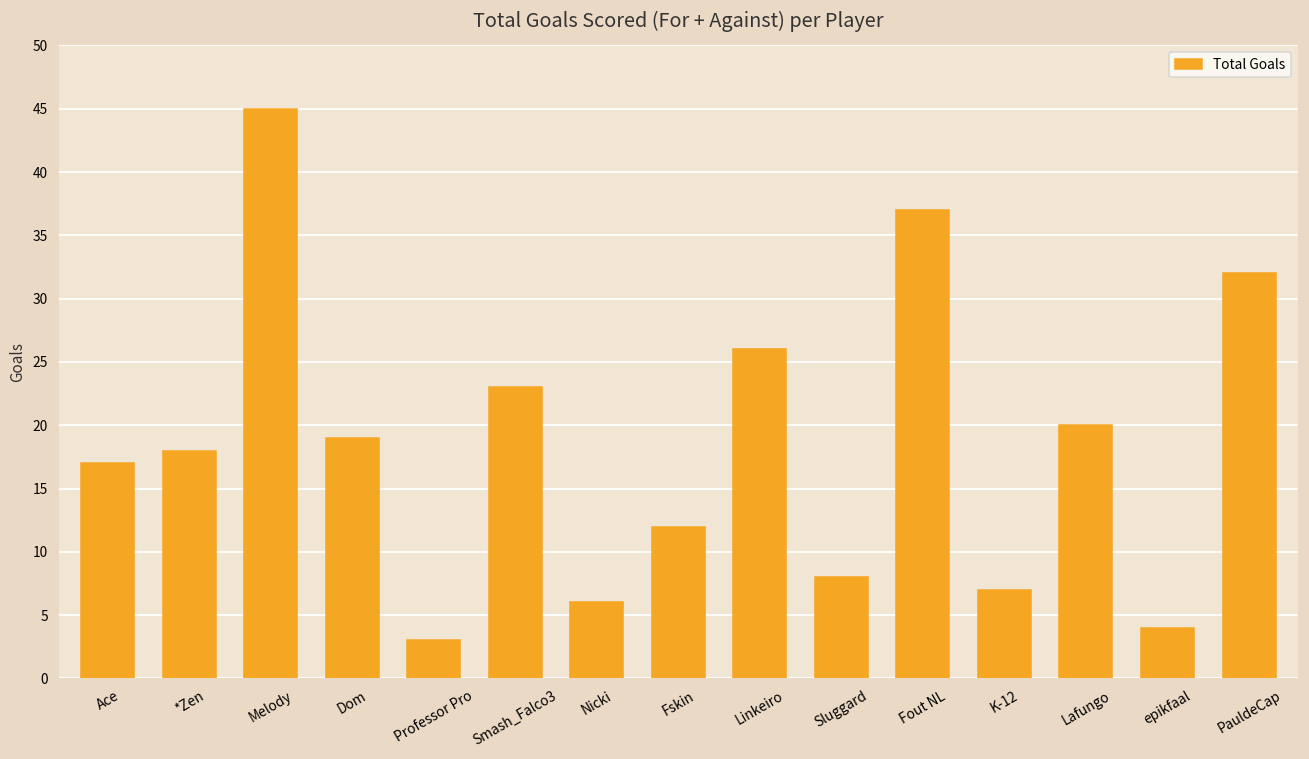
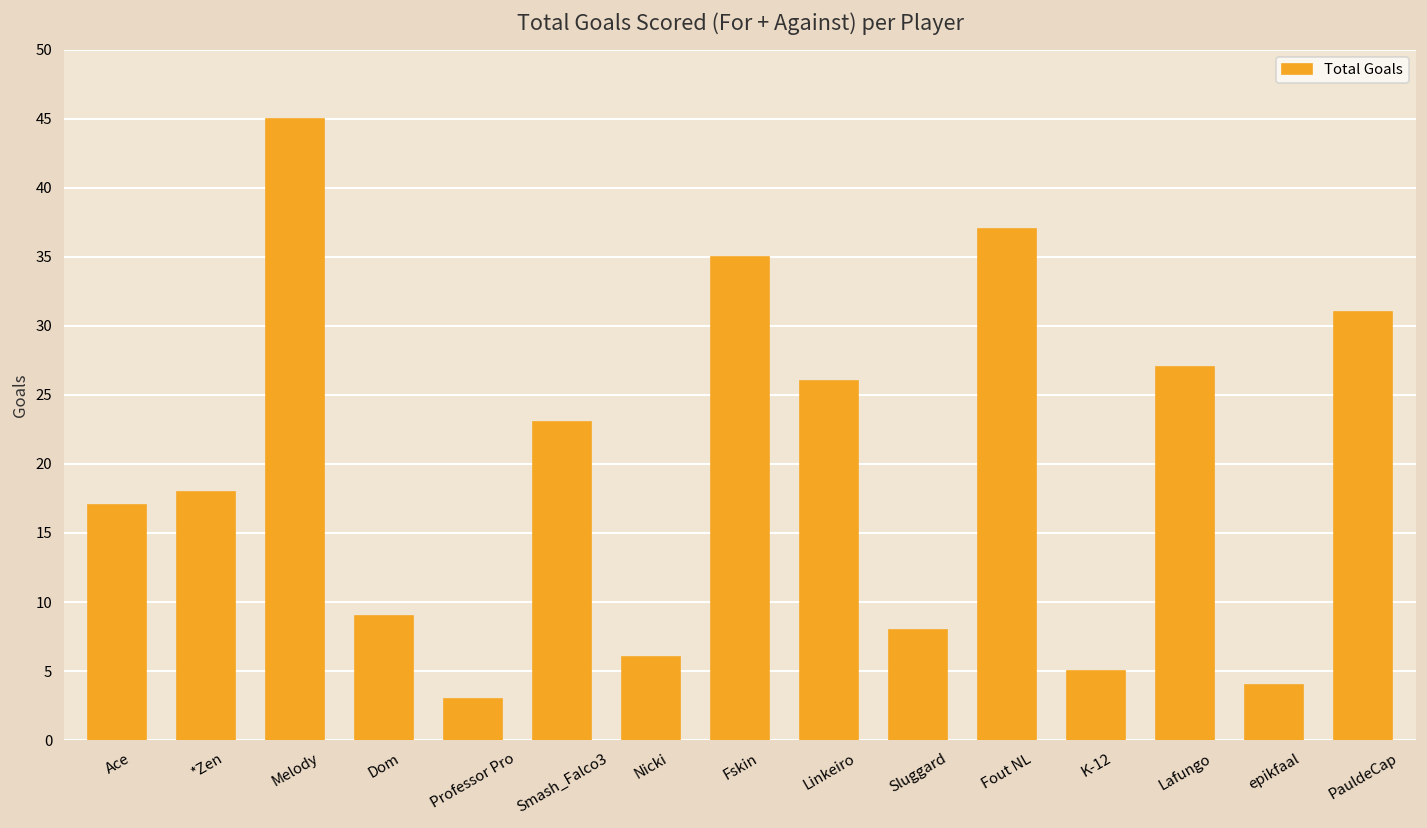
Dom: 19 -> 9
Fskin: 12 -> 35
K-12: 7 -> 5
Lafungo: 20 -> 27
PauldeCap: 32 -> 31
